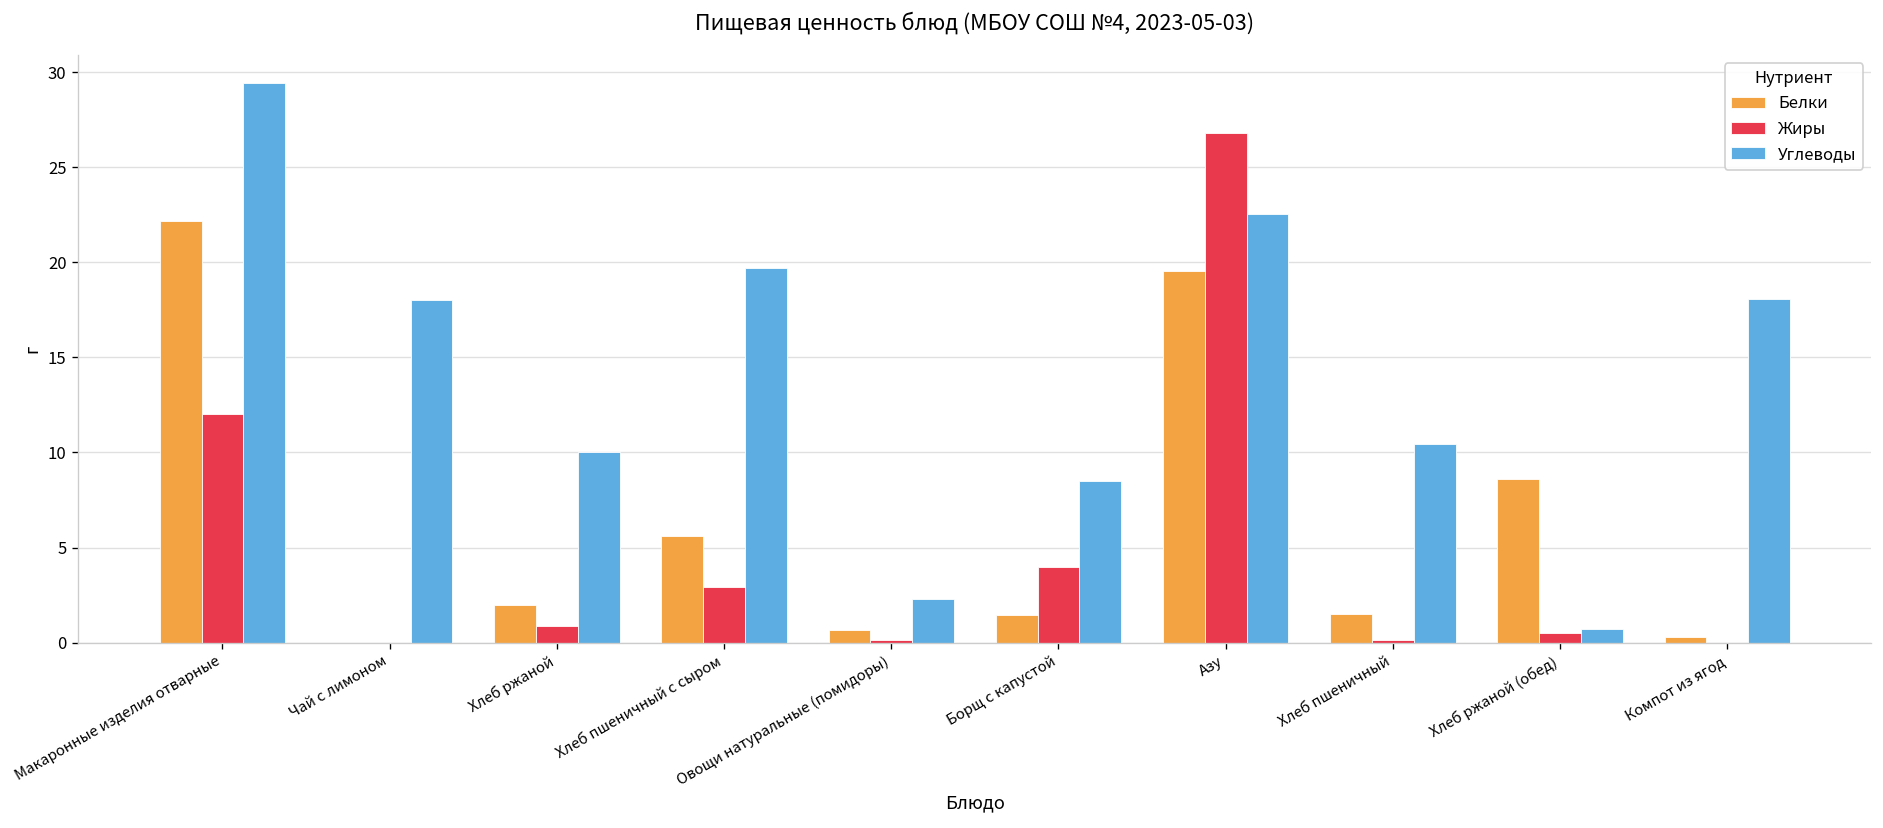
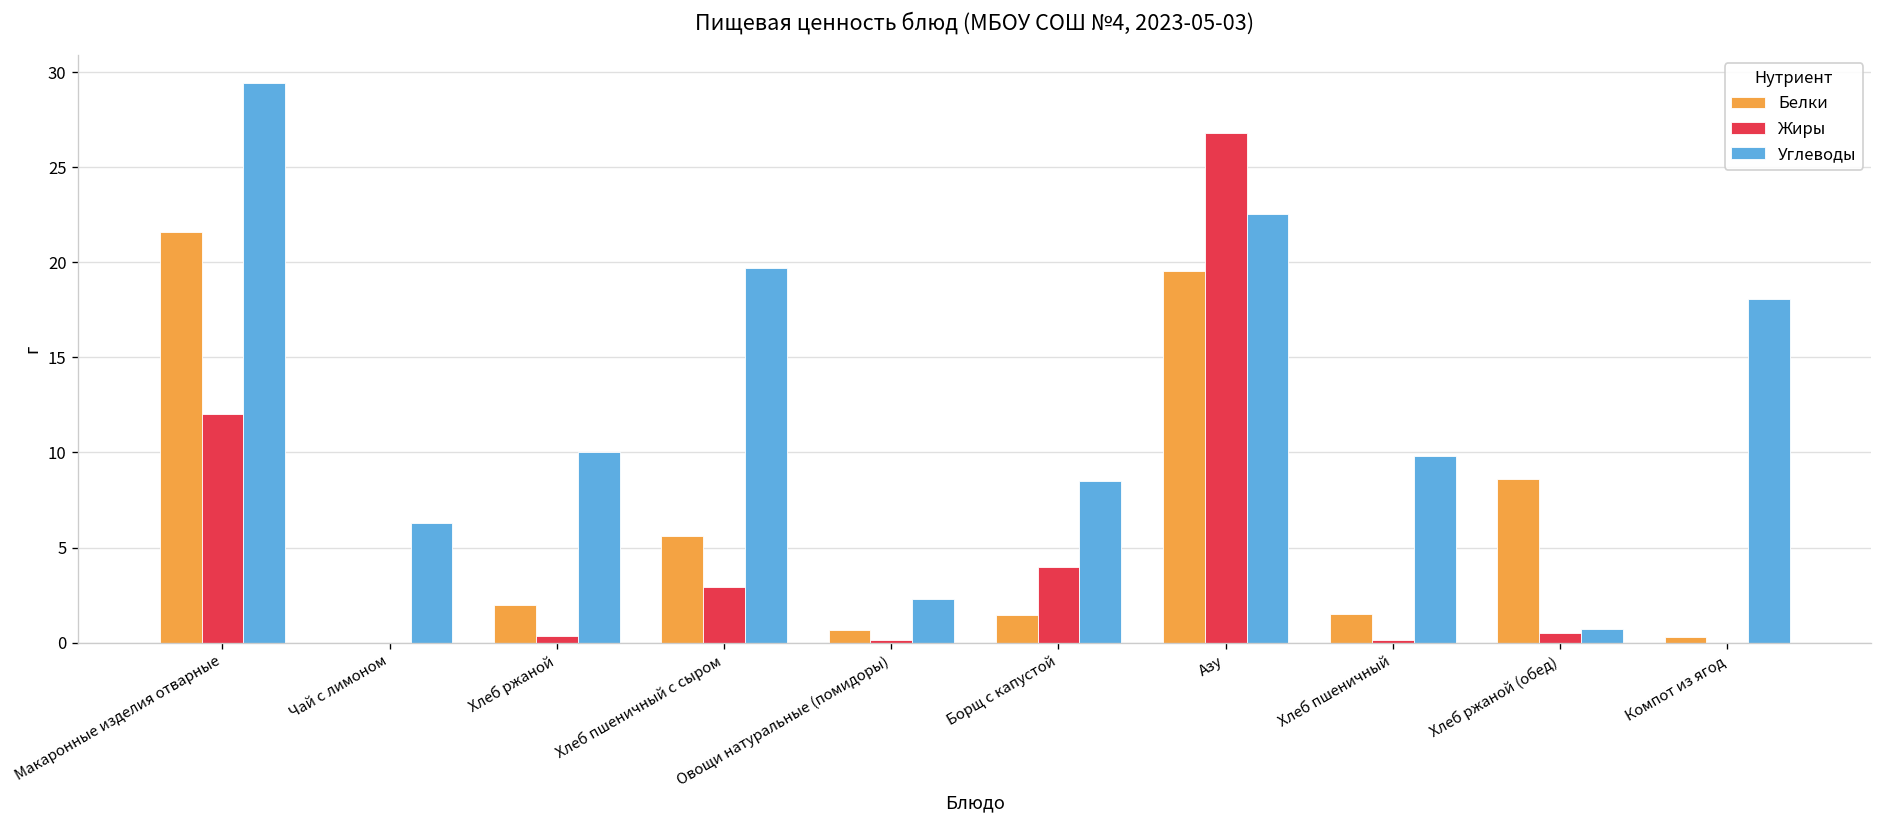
Белки, Макаронные изделия отварные: 22.2 -> 21.6
Углеводы, Чай с лимоном: 18.0 -> 6.3
Жиры, Хлеб ржаной: 0.9 -> 0.4
Углеводы, Хлеб пшеничный: 10.4 -> 9.8
